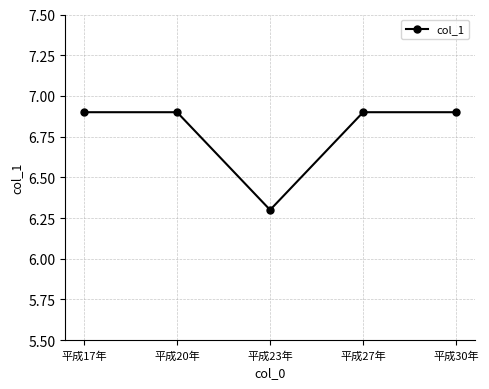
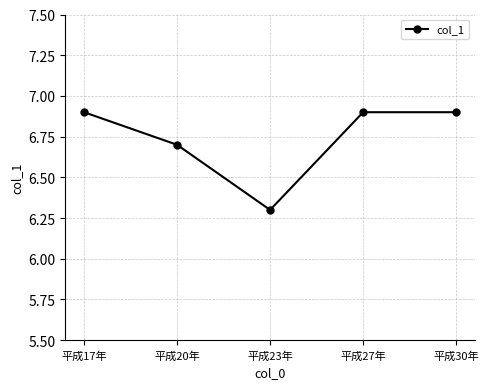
平成20年: 6.9 -> 6.7
